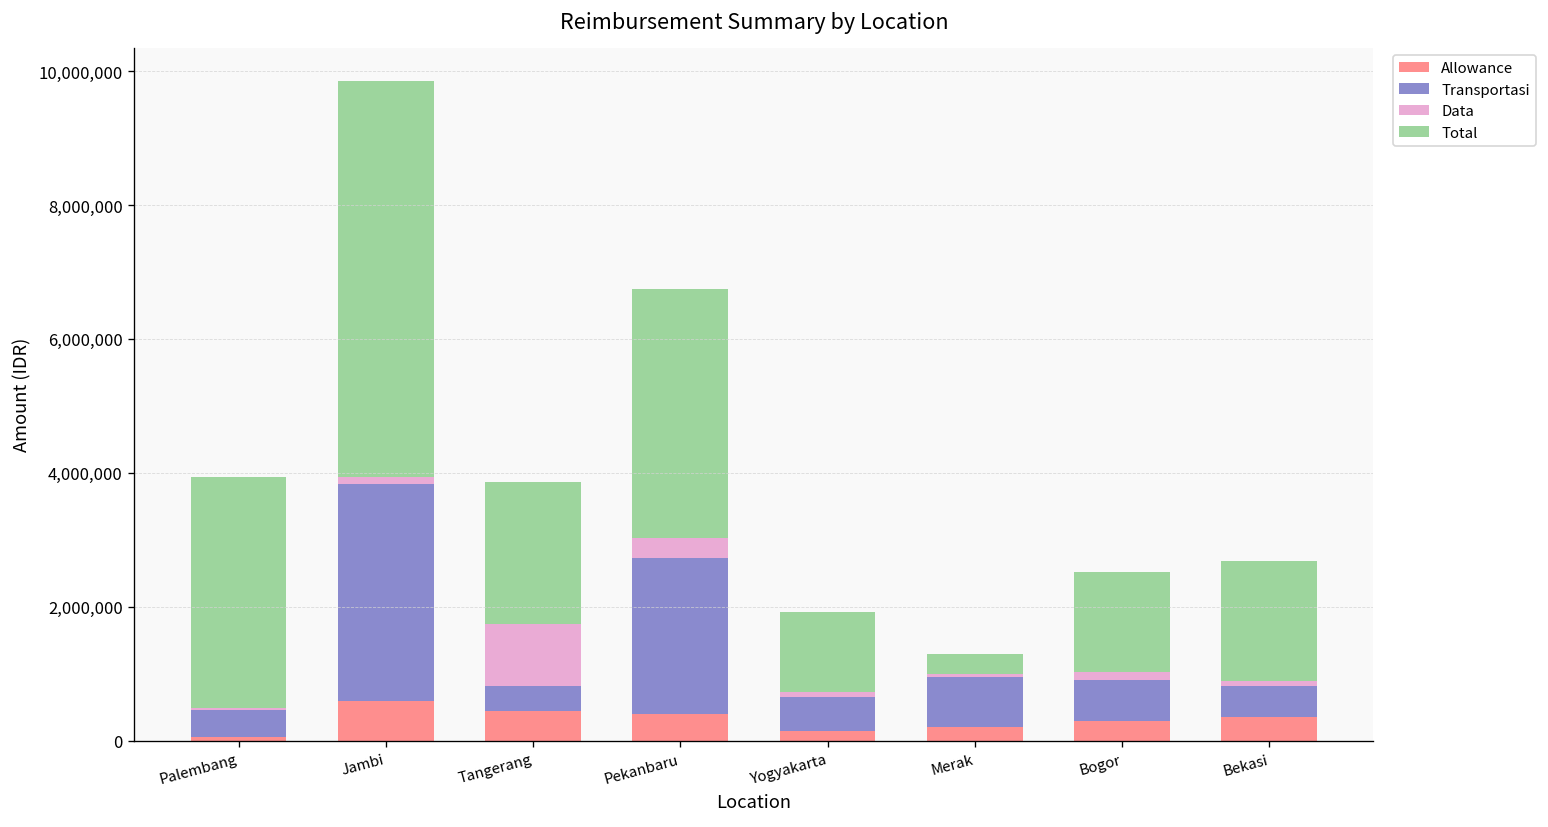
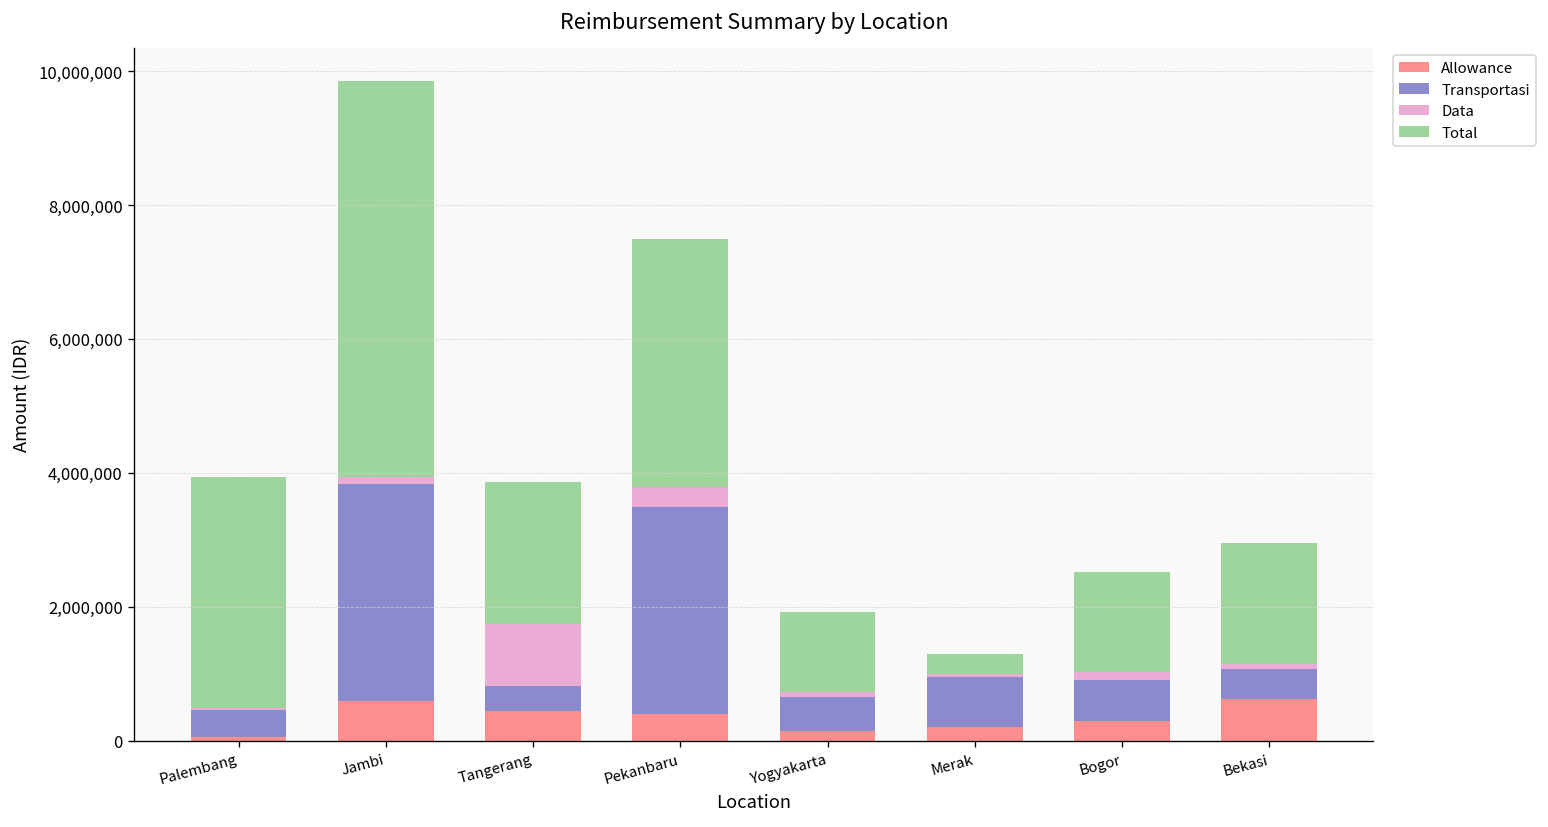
Transportasi, Pekanbaru: 2,300,000 -> 3,100,000
Allowance, Bekasi: 400,000 -> 600,000
